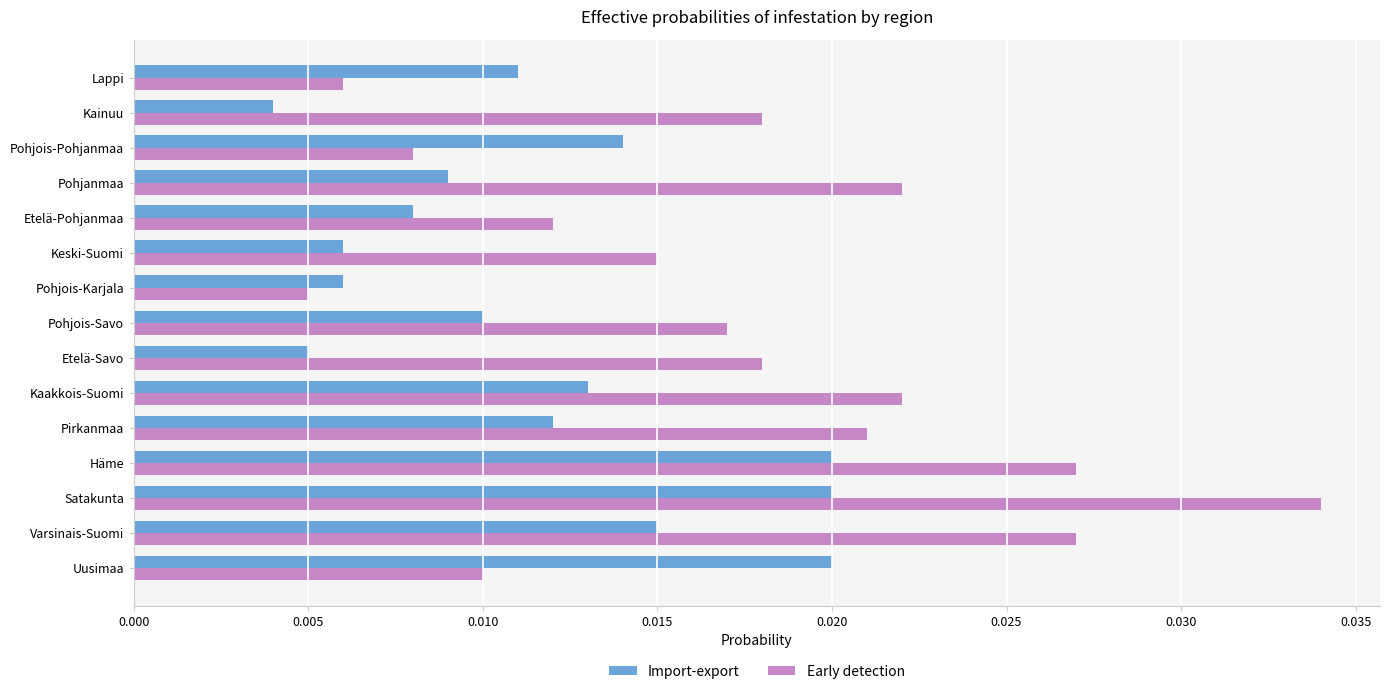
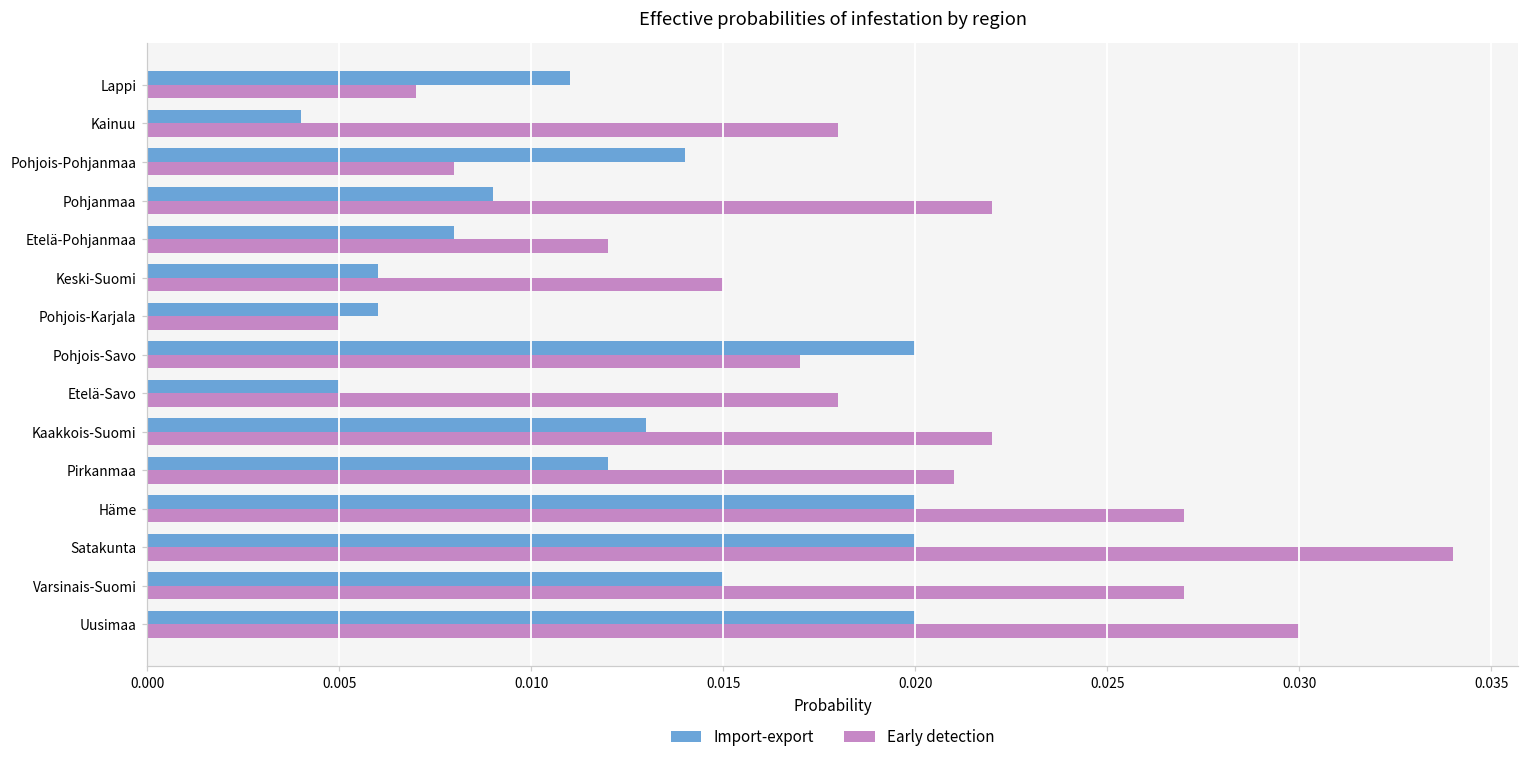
Early detection, Lappi: 0.006 -> 0.007
Import-export, Pohjois-Savo: 0.01 -> 0.02
Early detection, Uusimaa: 0.01 -> 0.03
